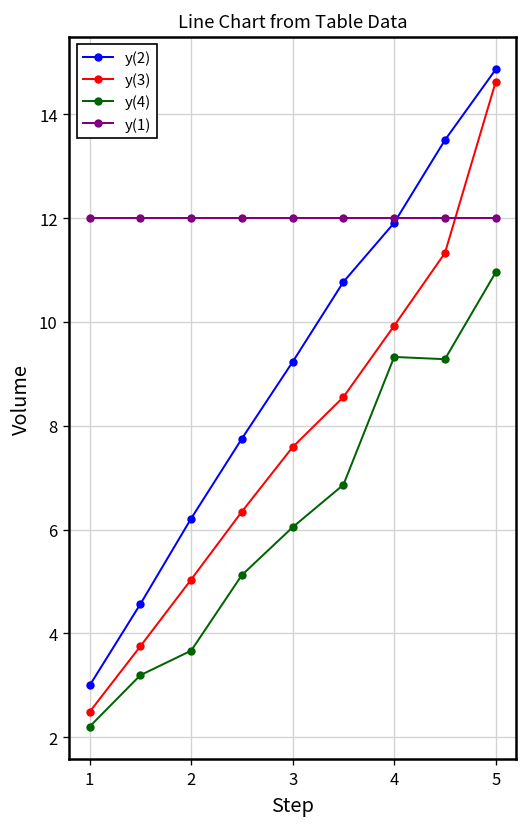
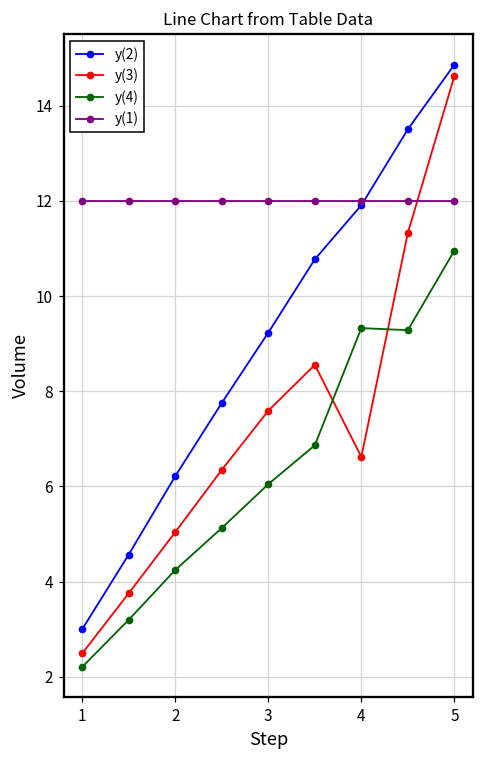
y(4), 2: 3.7 -> 4.2
y(3), 4: 9.9 -> 6.6
